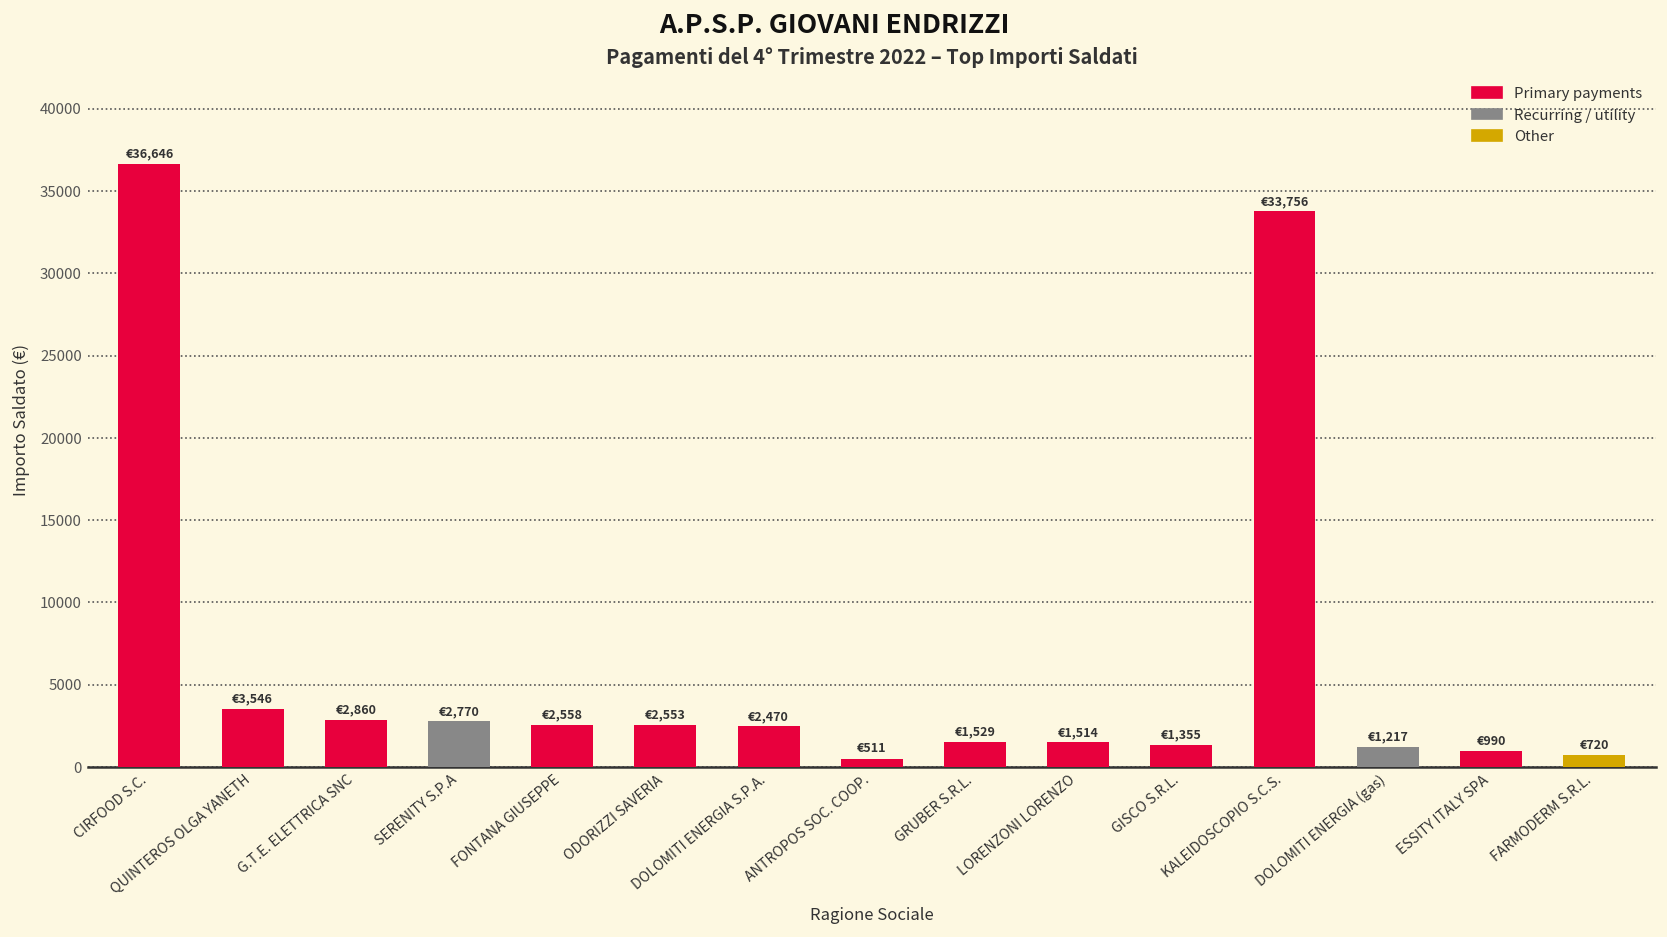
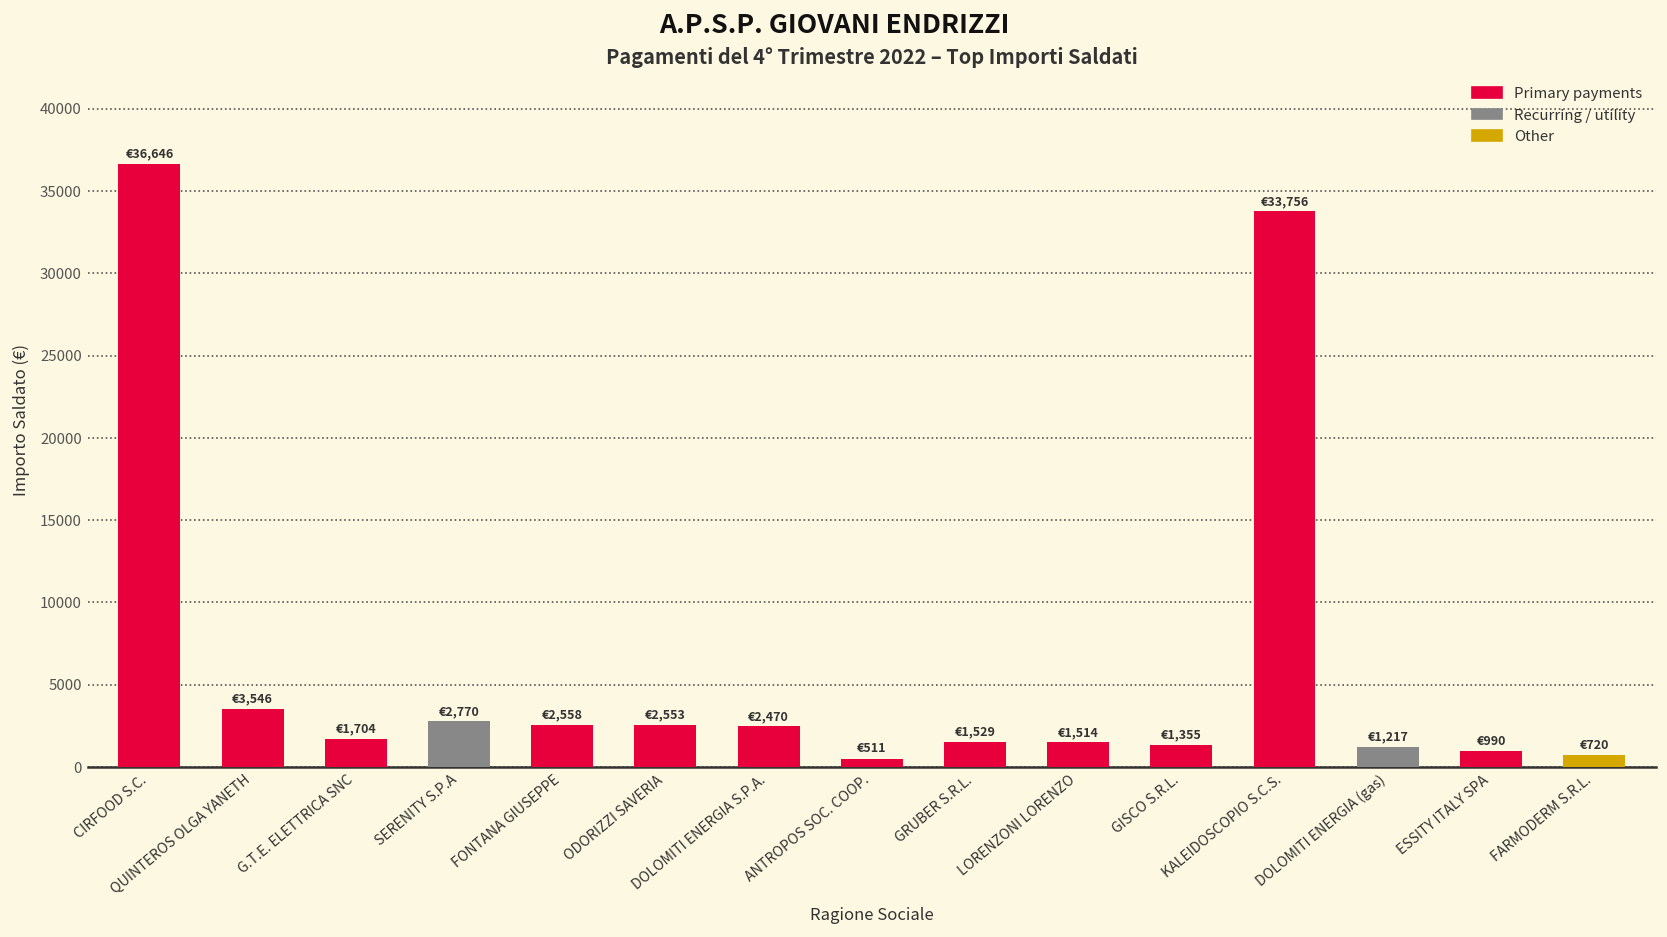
G.T.E. ELETTRICA SNC: €2,860 -> €1,704
